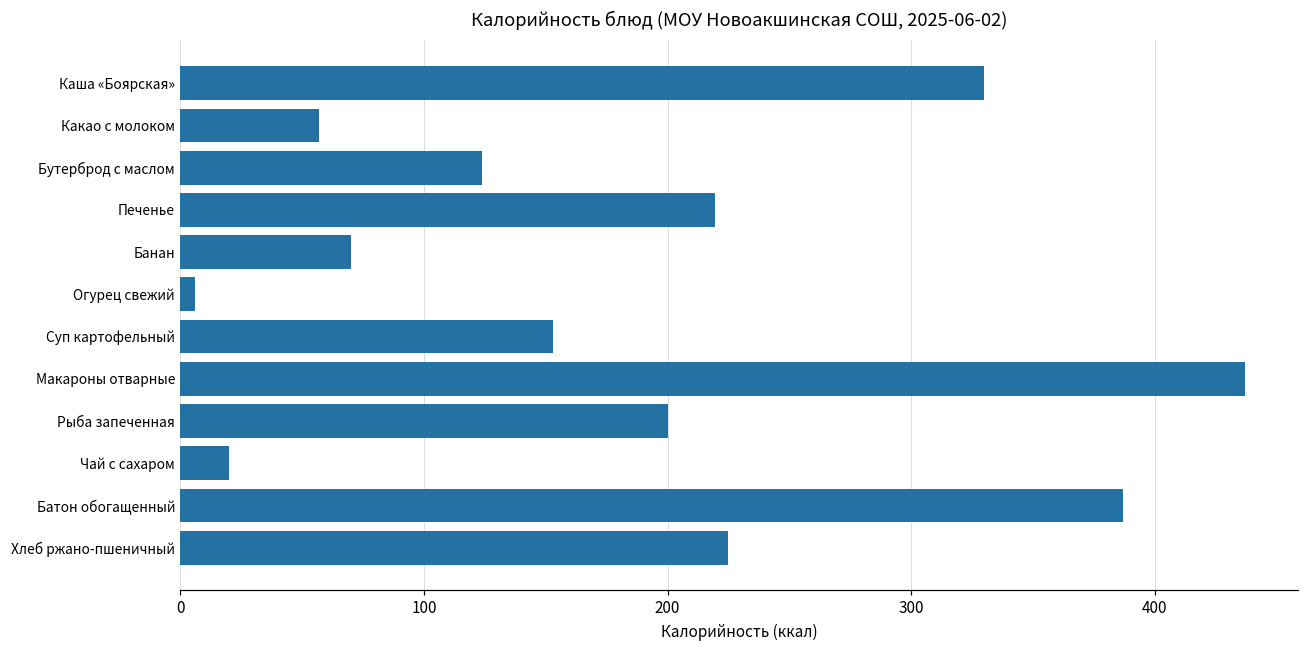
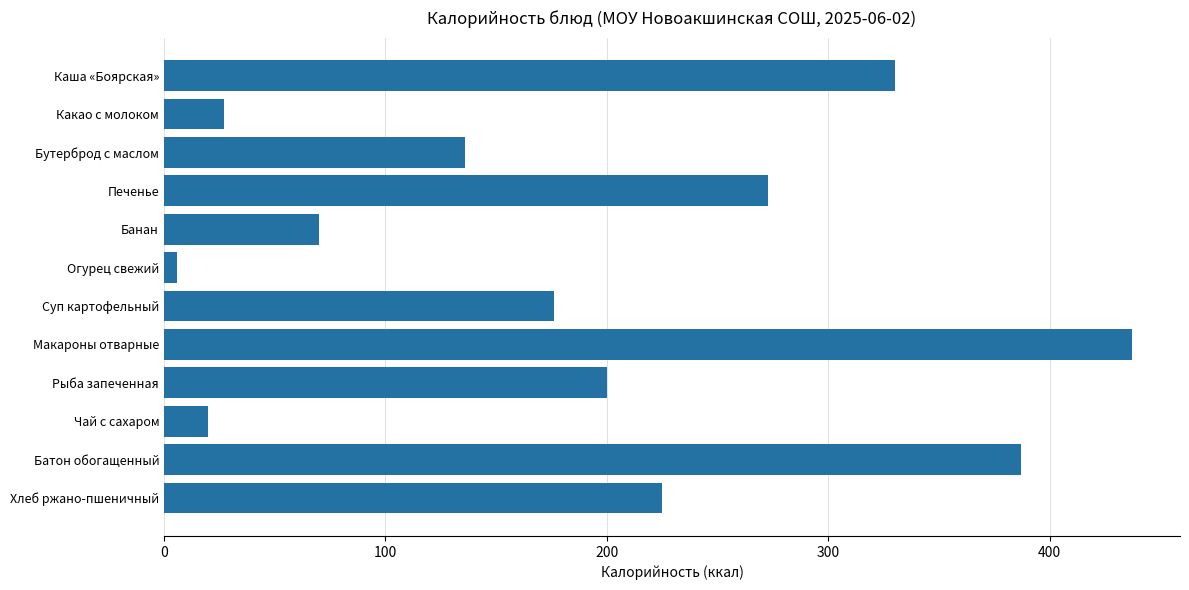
Какао с молоком: 57 -> 27
Бутерброд с маслом: 124 -> 136
Печенье: 220 -> 273
Суп картофельный: 153 -> 176
